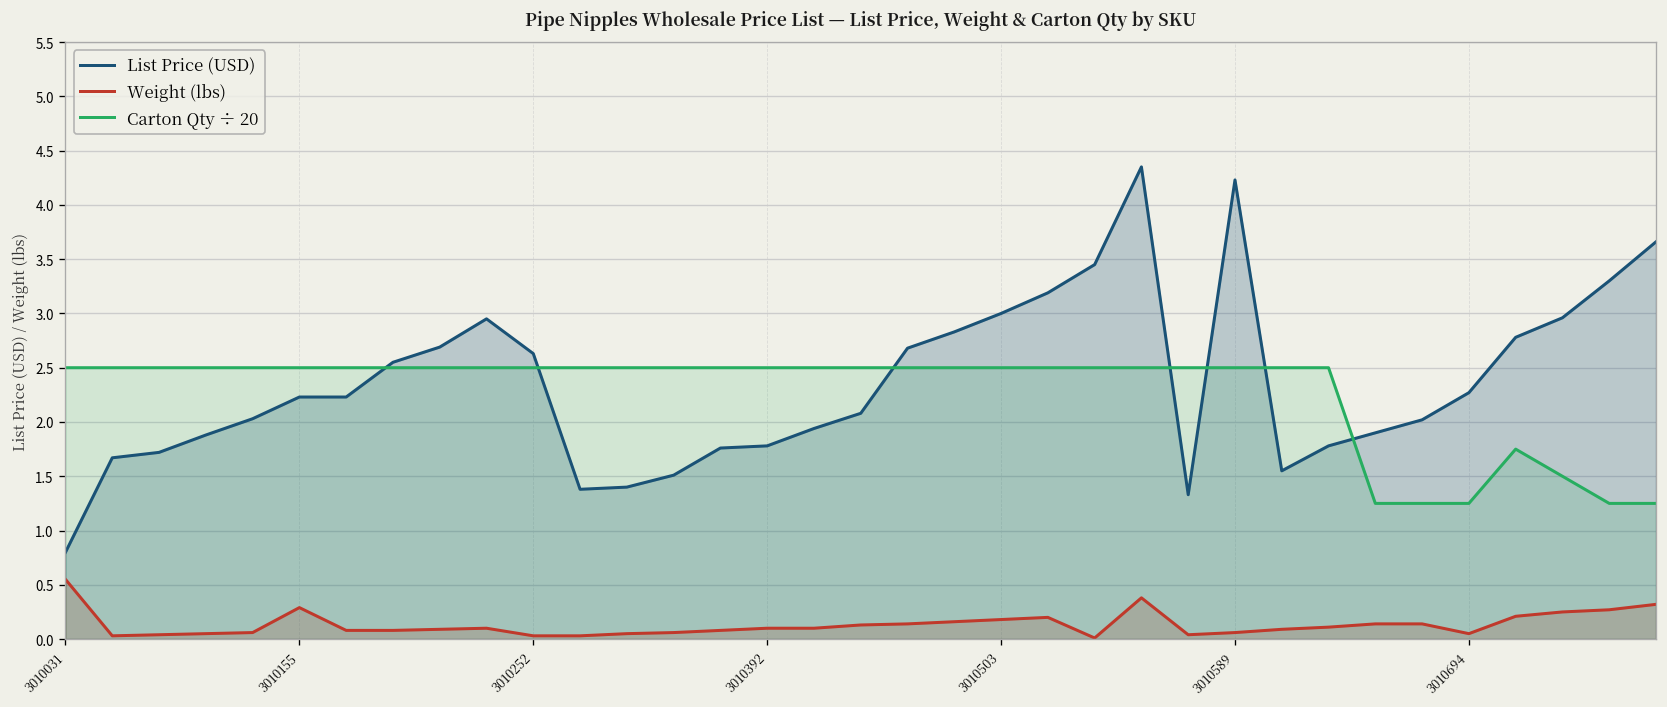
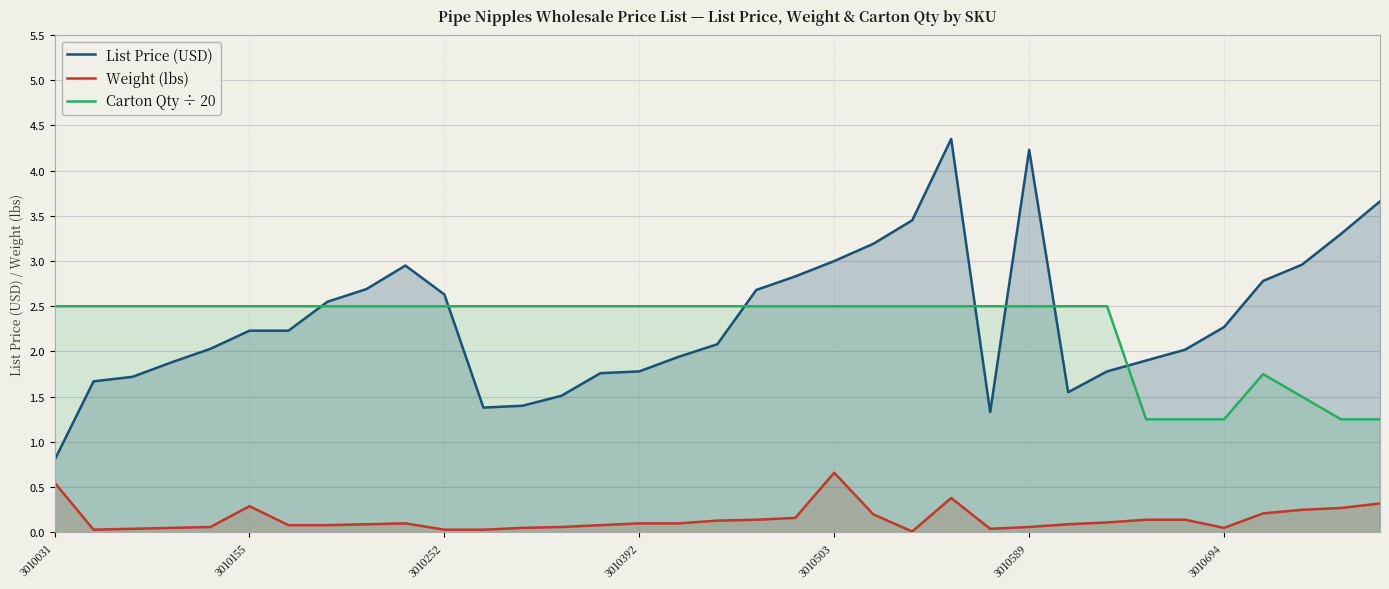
Weight (lbs), 3010503: 0.2 -> 0.7
